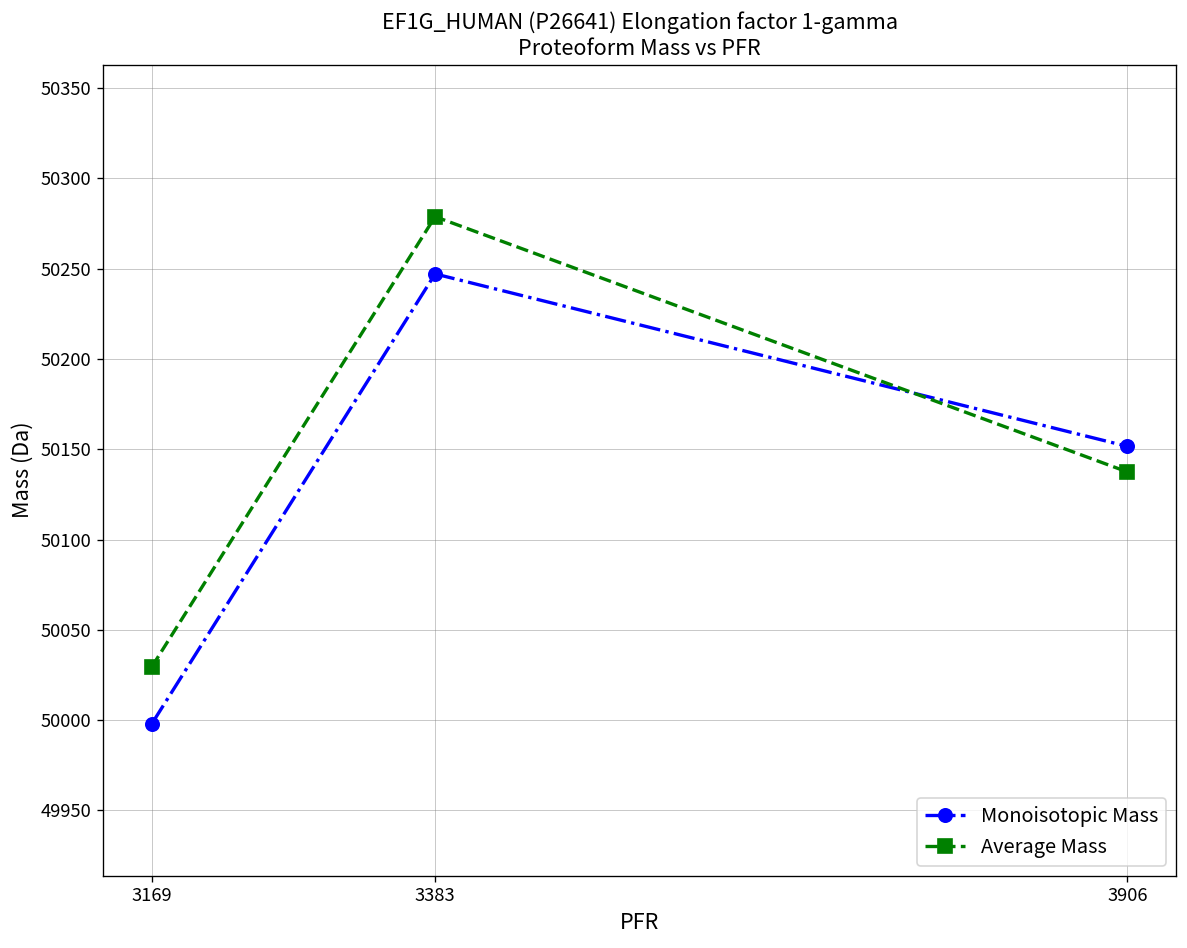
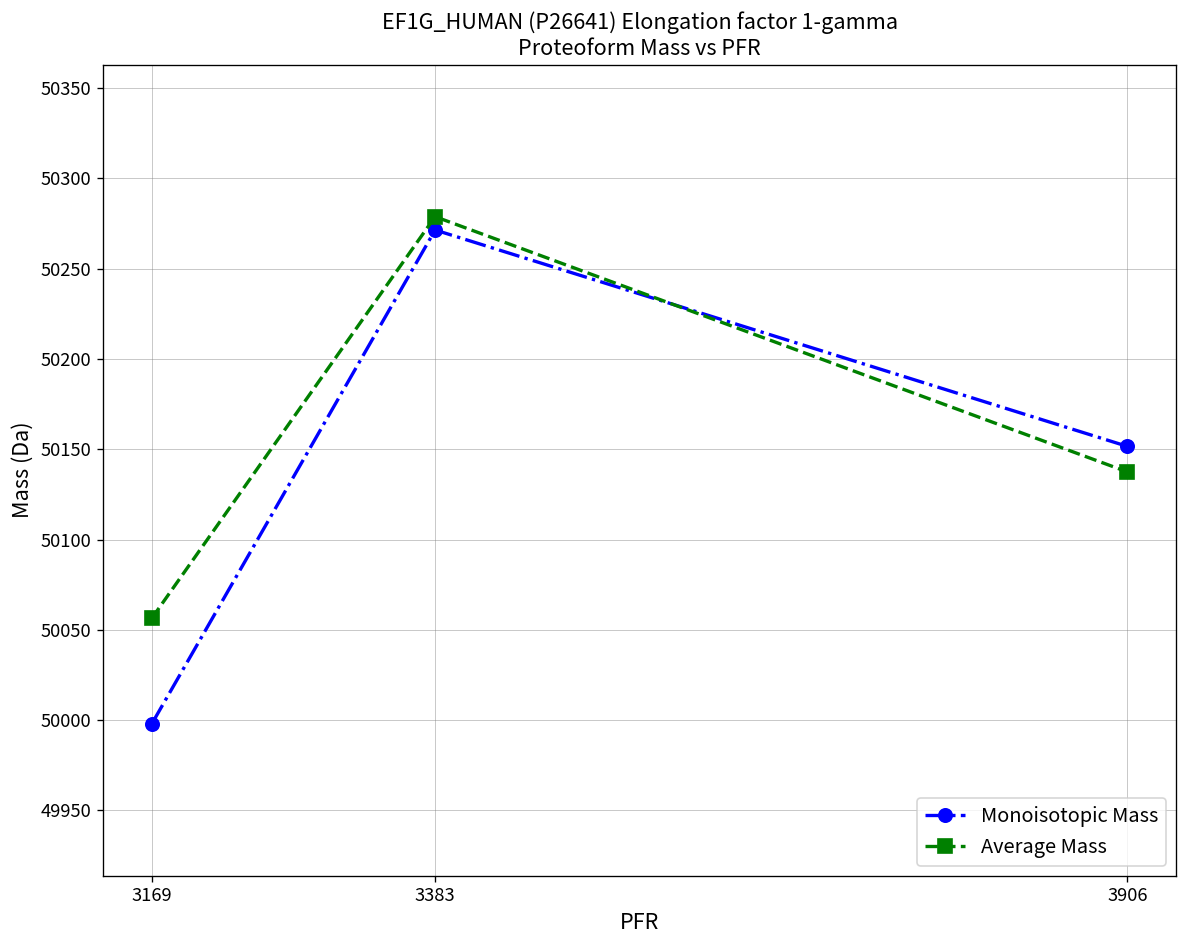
Average Mass, 3169: 50030 -> 50057
Monoisotopic Mass, 3383: 50247 -> 50271
